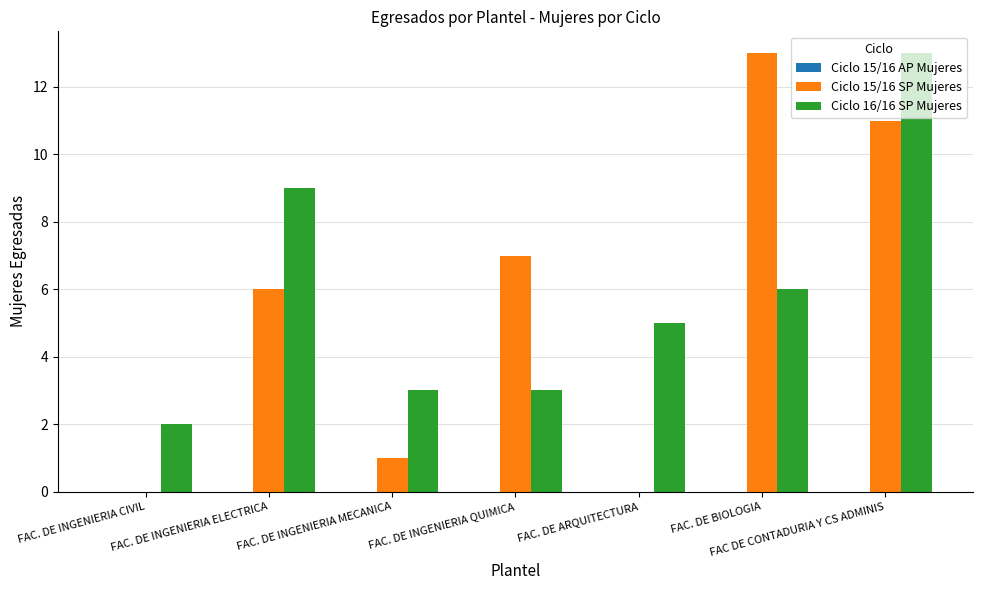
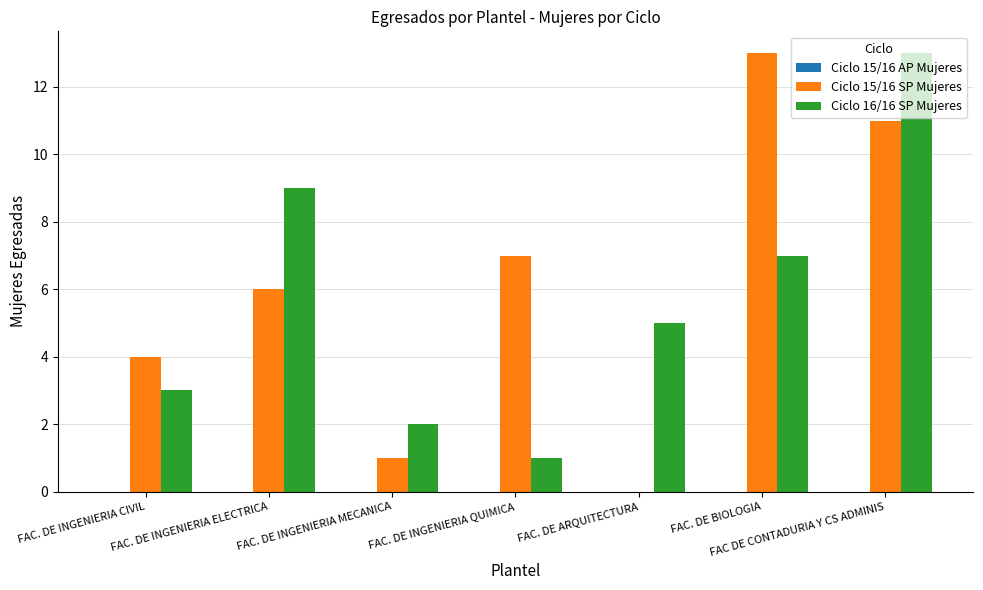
Ciclo 15/16 SP Mujeres, FAC. DE INGENIERIA CIVIL: 0 -> 4
Ciclo 16/16 SP Mujeres, FAC. DE INGENIERIA CIVIL: 2 -> 3
Ciclo 16/16 SP Mujeres, FAC. DE INGENIERIA MECANICA: 3 -> 2
Ciclo 16/16 SP Mujeres, FAC. DE INGENIERIA QUIMICA: 3 -> 1
Ciclo 16/16 SP Mujeres, FAC. DE BIOLOGIA: 6 -> 7
